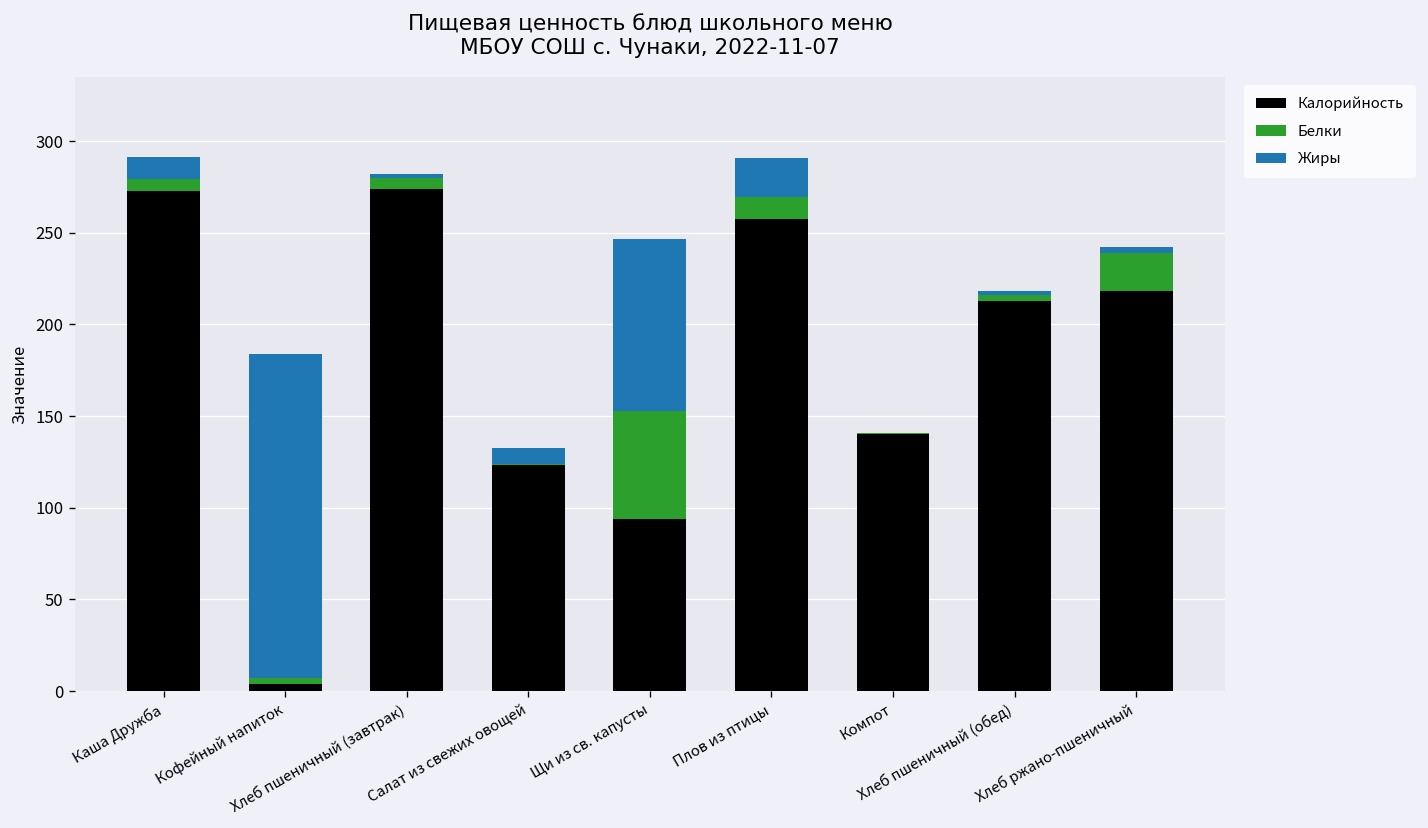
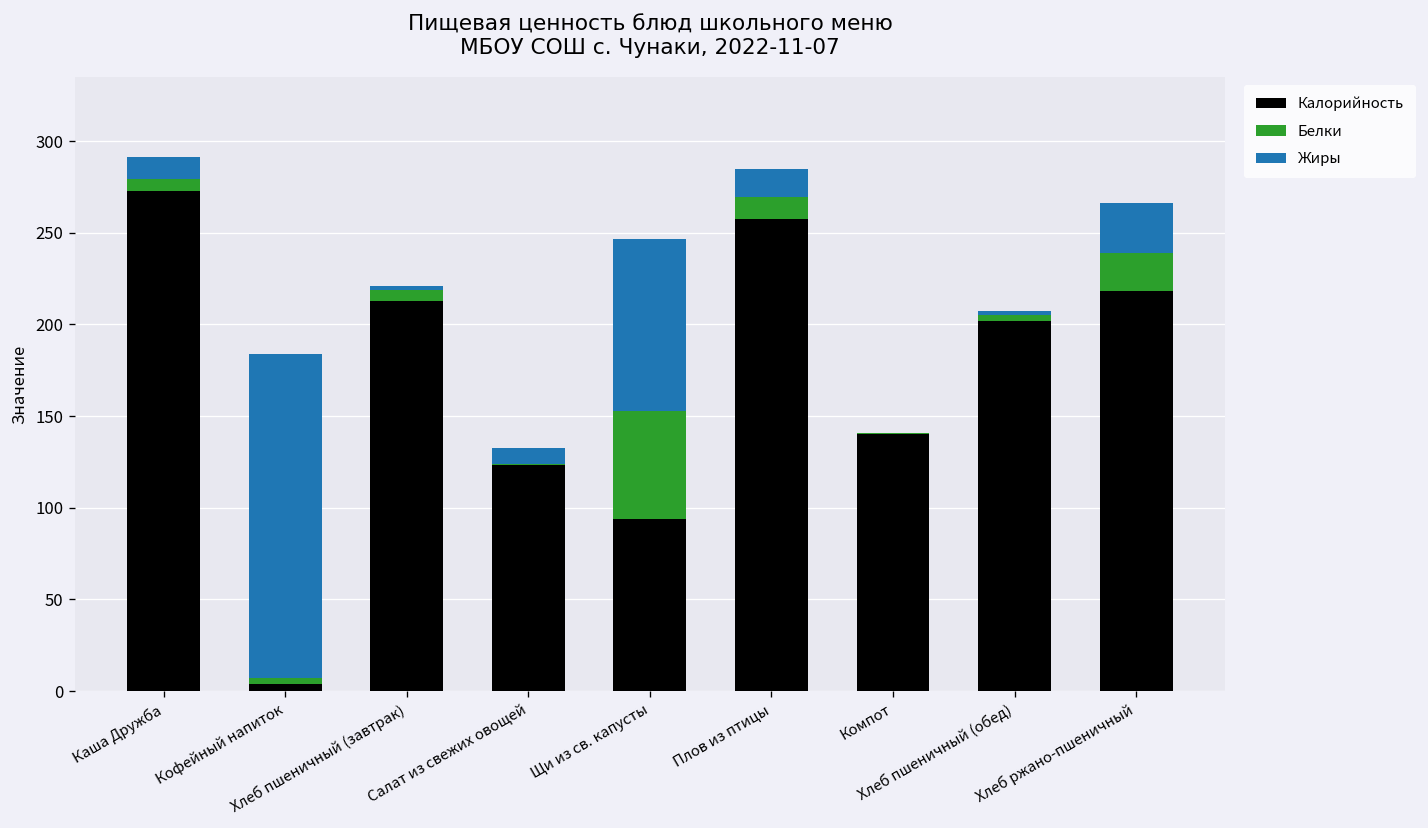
Калорийность, Хлеб пшеничный (завтрак): 274 -> 213
Жиры, Плов из птицы: 21 -> 16
Калорийность, Хлеб пшеничный (обед): 213 -> 202
Жиры, Хлеб ржано-пшеничный: 3 -> 27
